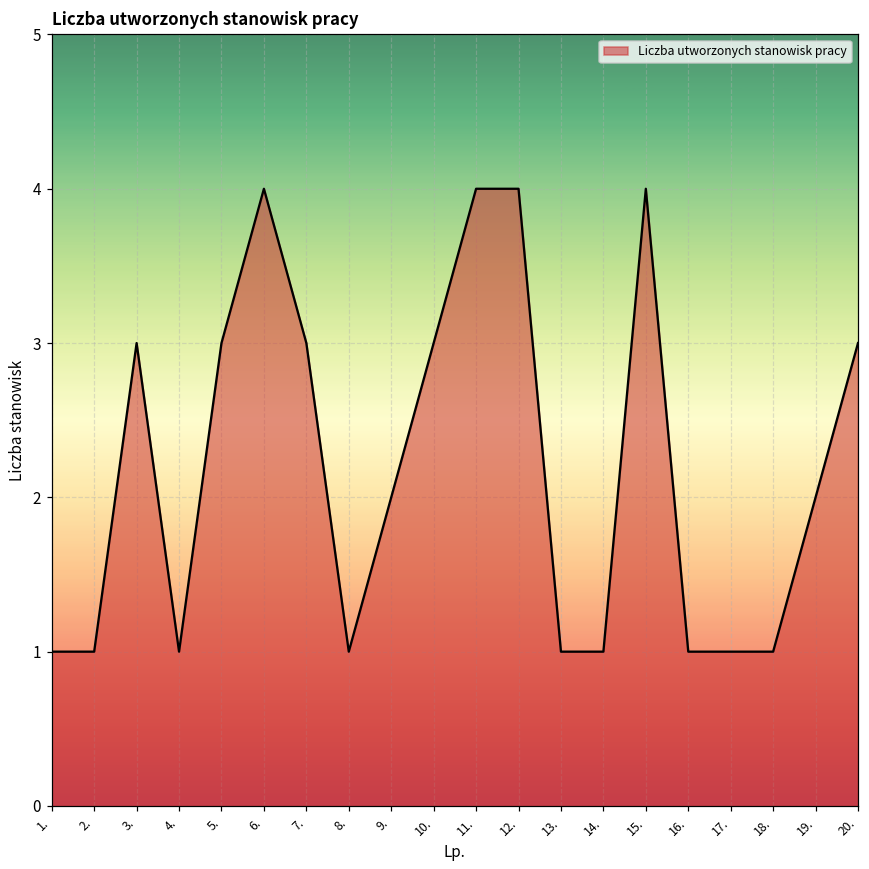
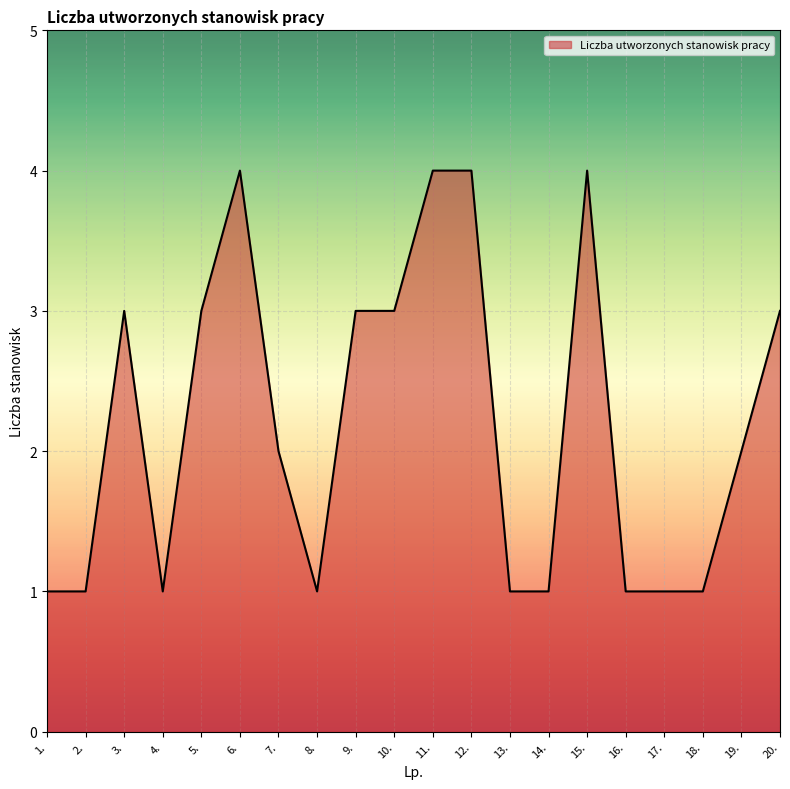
7.: 3 -> 2
9.: 2 -> 3
